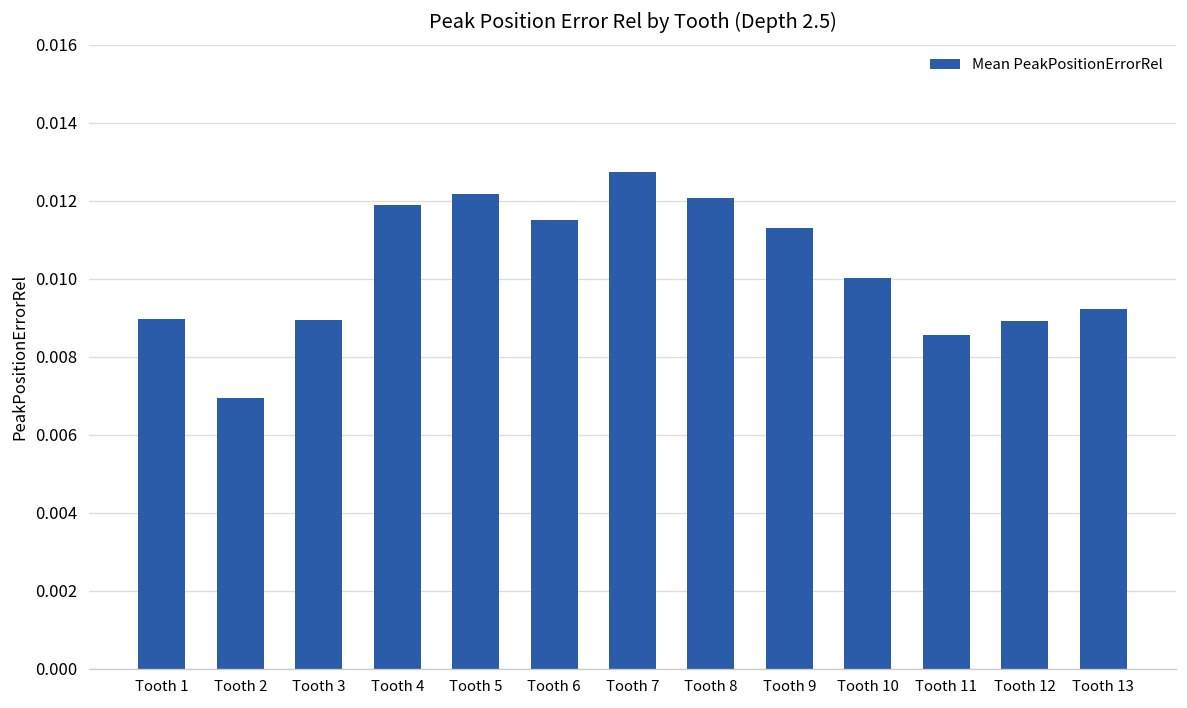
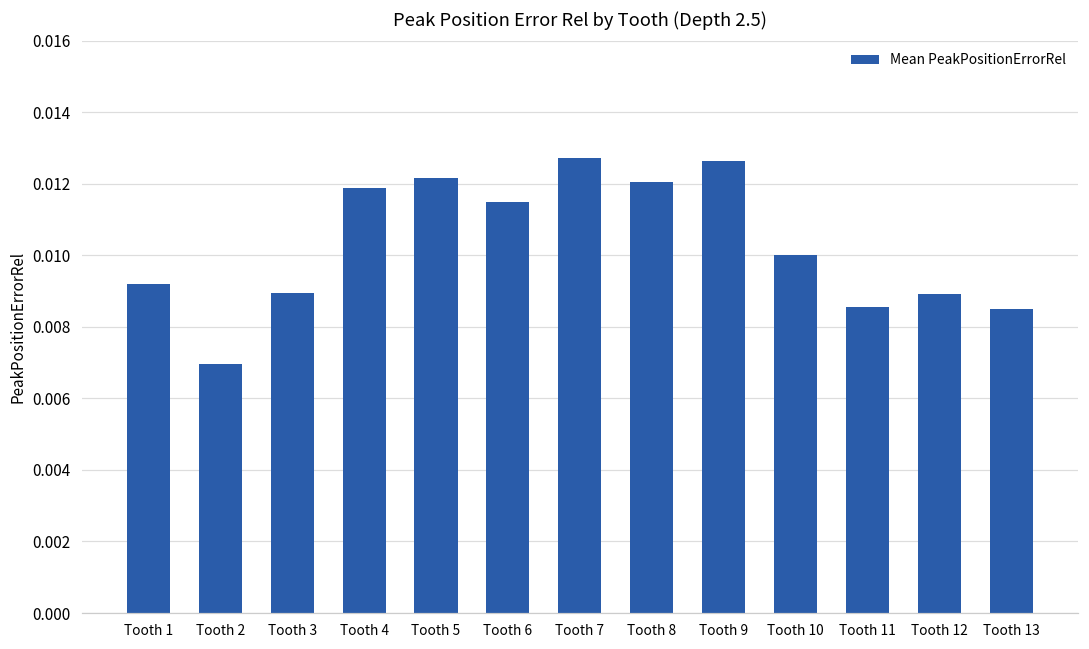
Tooth 1: 0.0090 -> 0.0092
Tooth 9: 0.0113 -> 0.0126
Tooth 13: 0.0092 -> 0.0085
